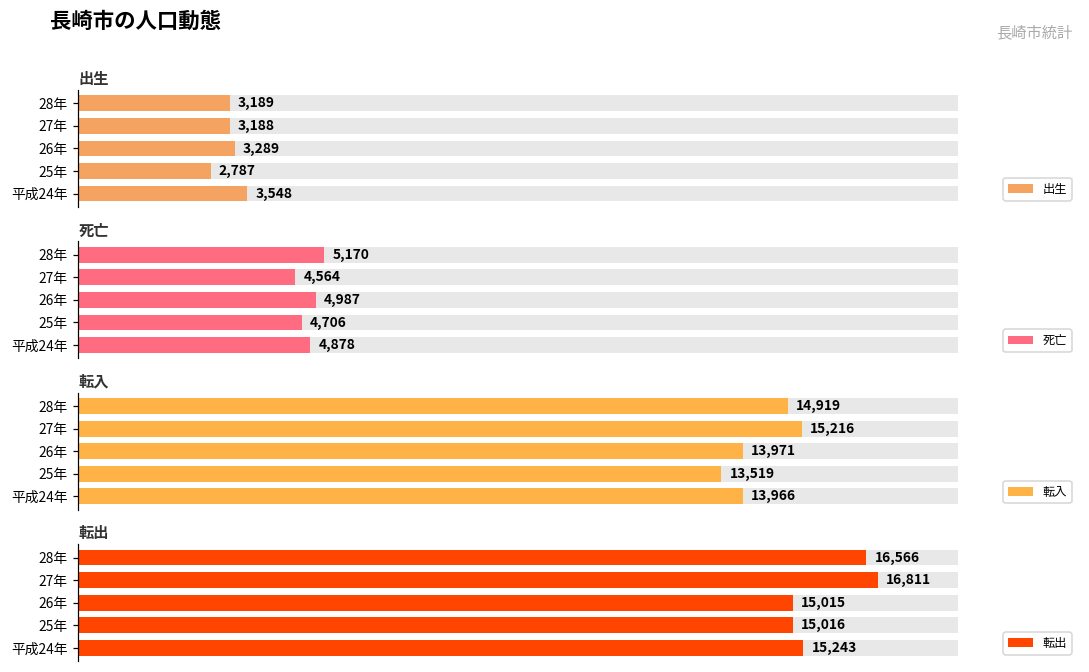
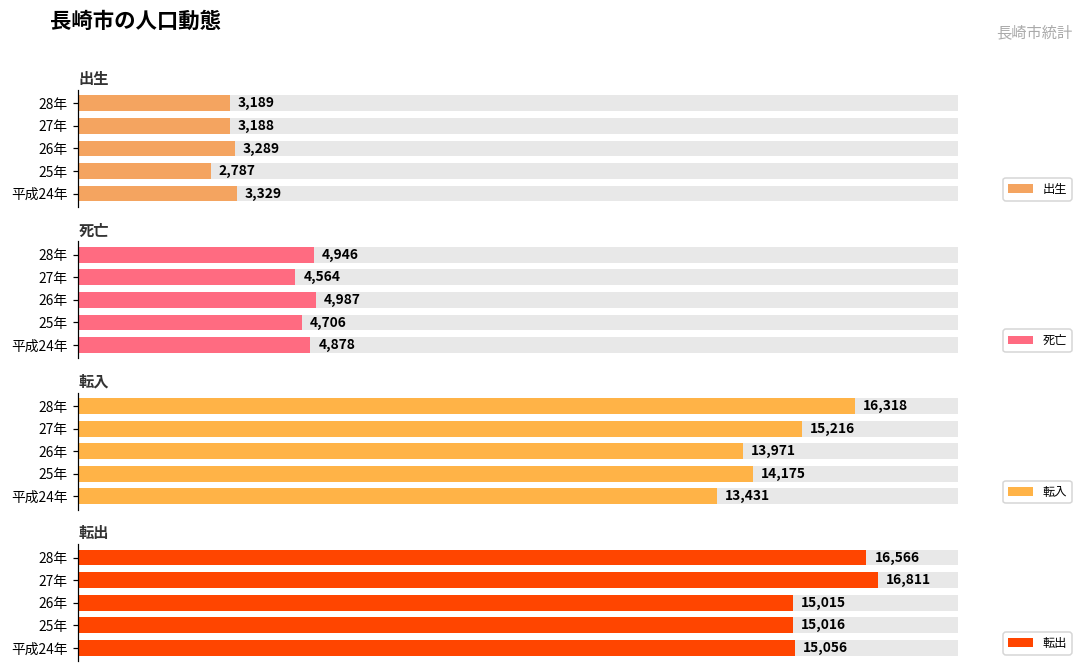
出生, 出生, 平成24年: 3,548 -> 3,329
死亡, 死亡, 28年: 5,170 -> 4,946
転入, 転入, 28年: 14,919 -> 16,318
転入, 転入, 25年: 13,519 -> 14,175
転入, 転入, 平成24年: 13,966 -> 13,431
転出, 転出, 平成24年: 15,243 -> 15,056
